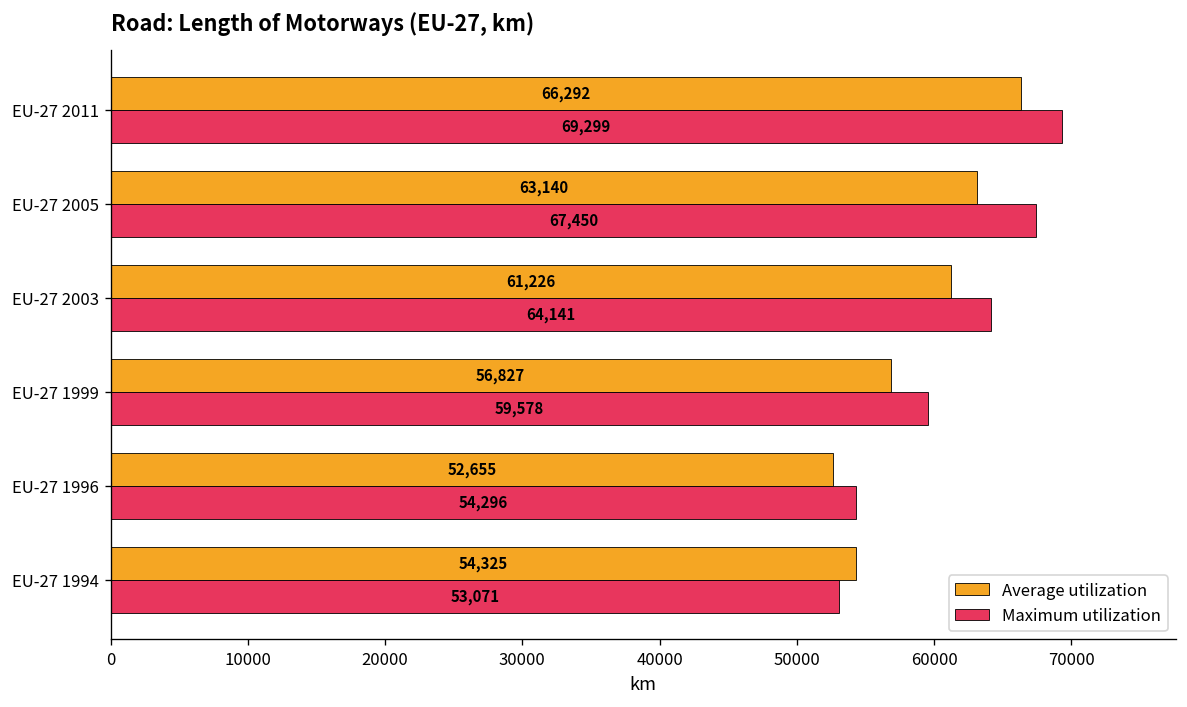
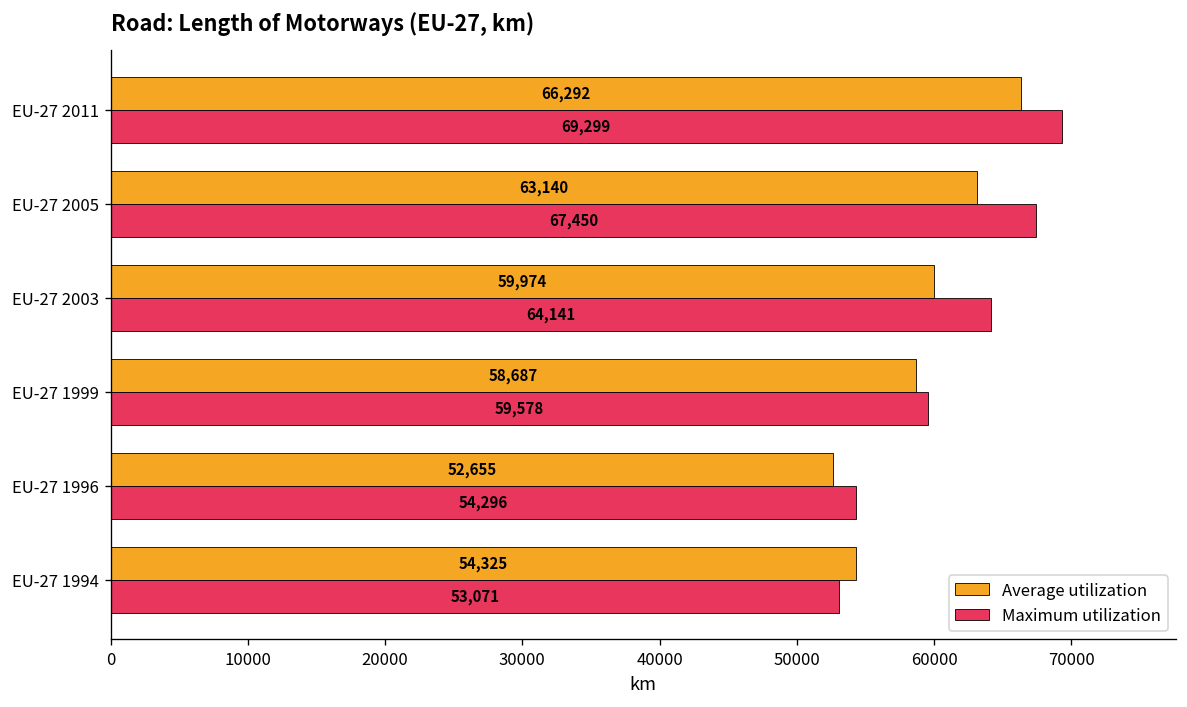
Average utilization, EU-27 2003: 61,226 -> 59,974
Average utilization, EU-27 1999: 56,827 -> 58,687
